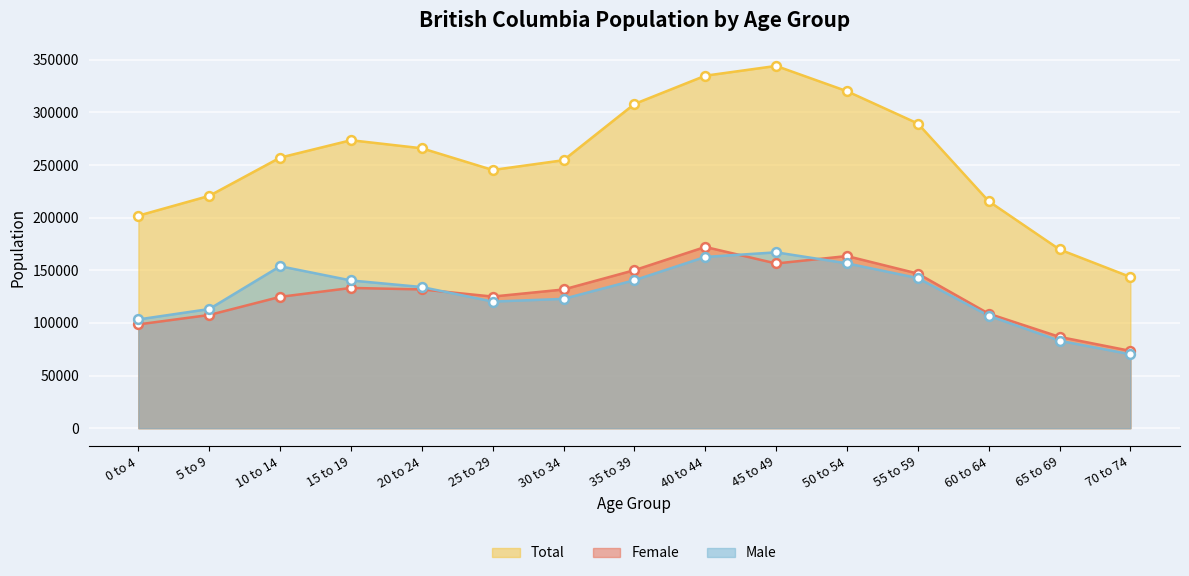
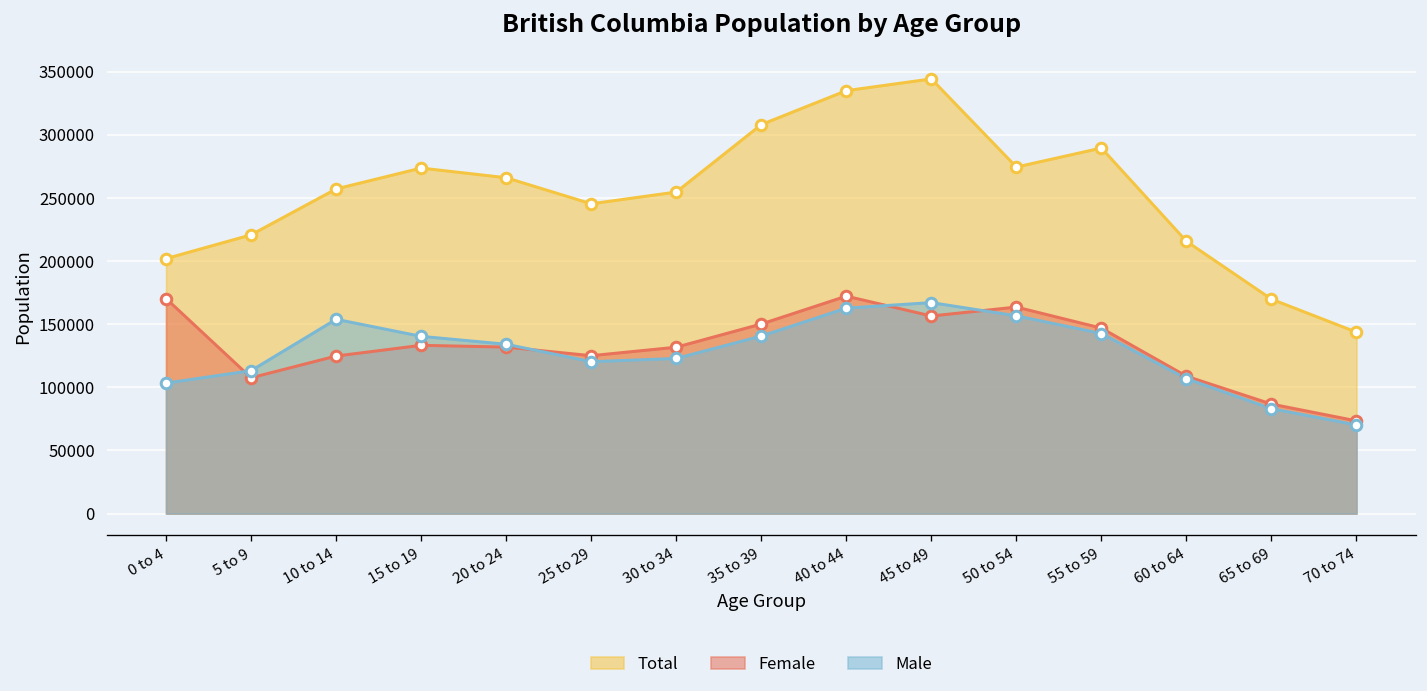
Female, 0 to 4: 99000 -> 170000
Total, 50 to 54: 320000 -> 274000
